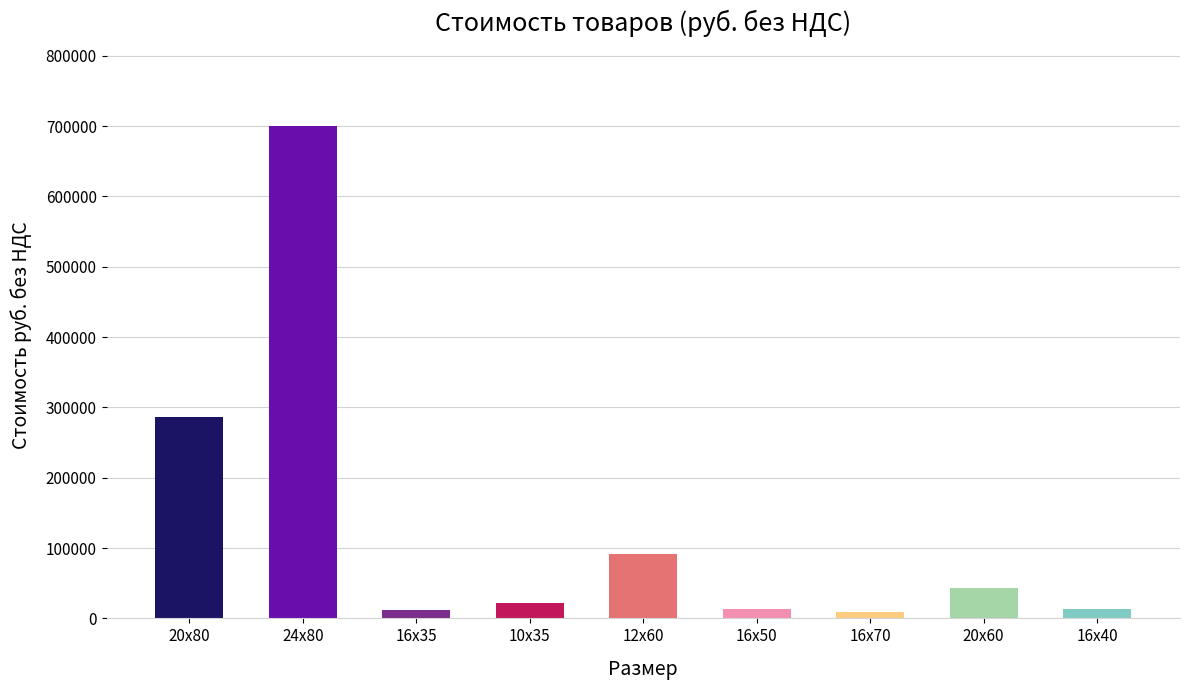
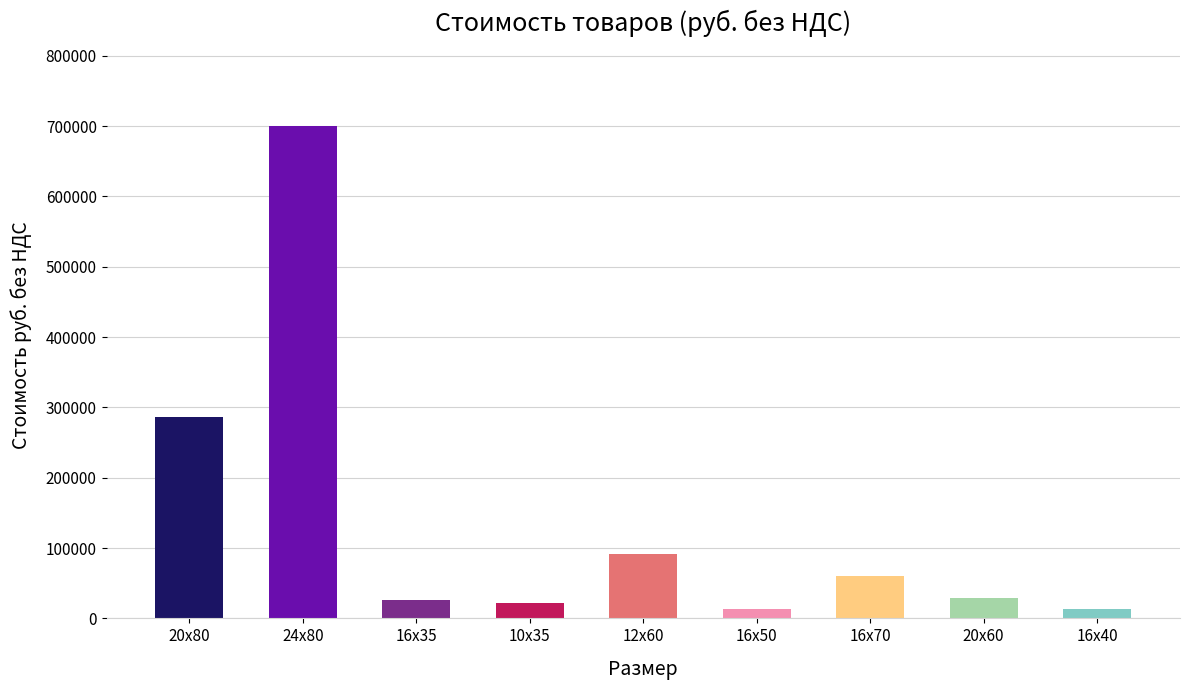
16х35: 10000 -> 30000
16х70: 10000 -> 60000
20х60: 40000 -> 30000
